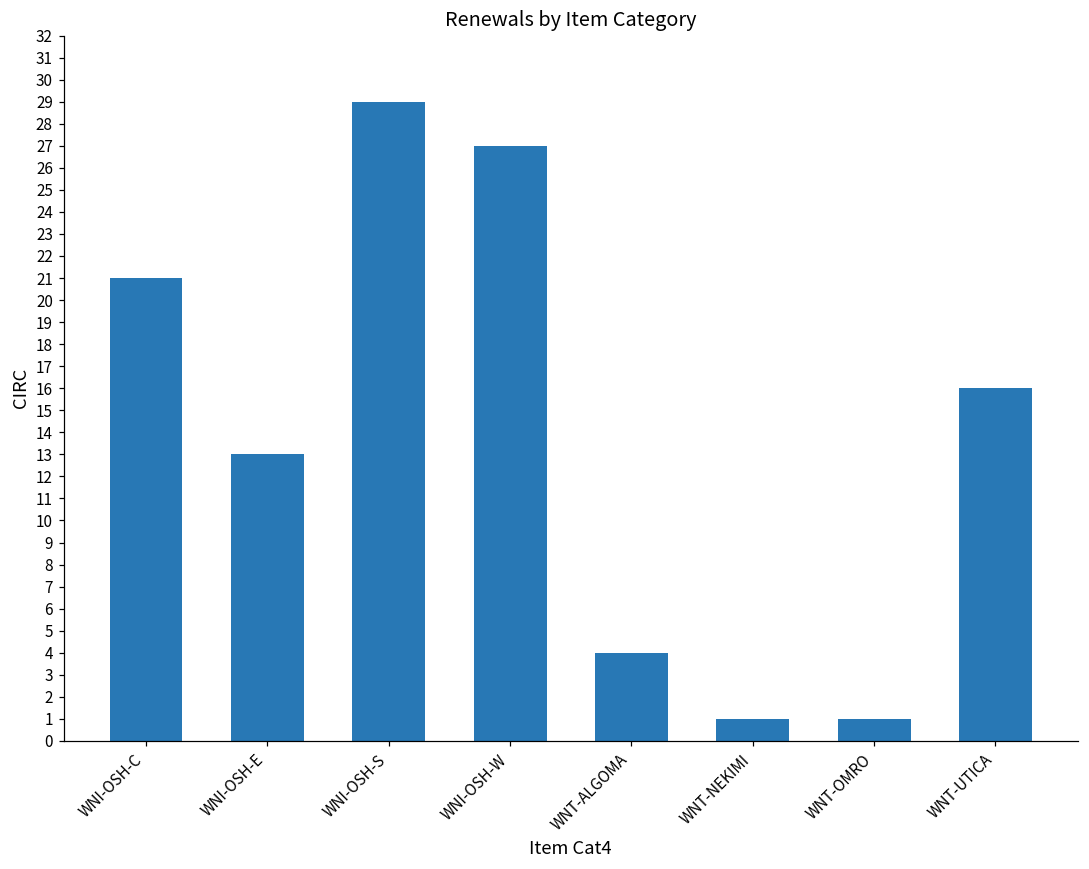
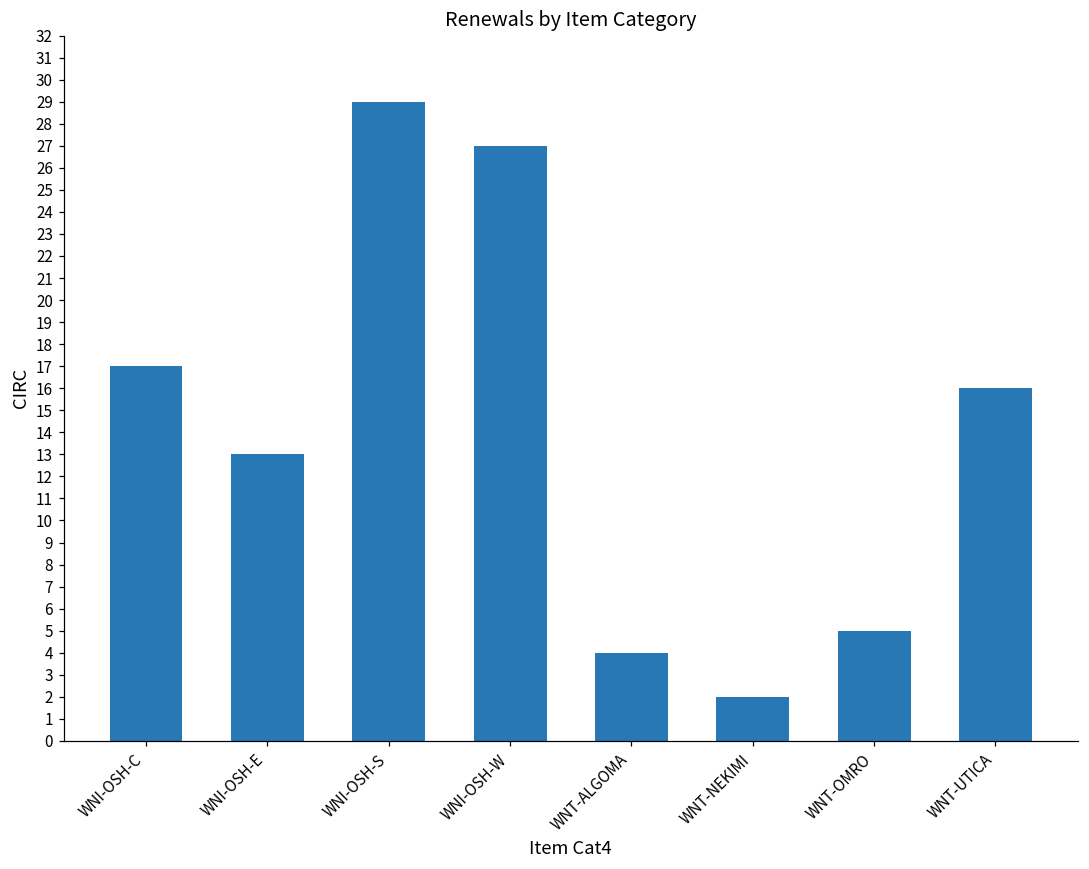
WNI-OSH-C: 21 -> 17
WNT-NEKIMI: 1 -> 2
WNT-OMRO: 1 -> 5
